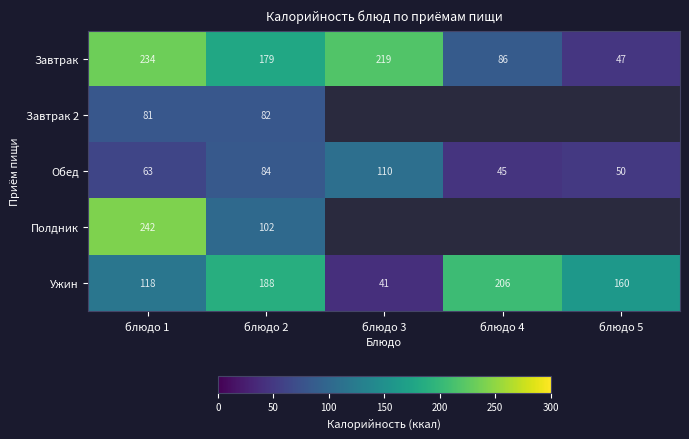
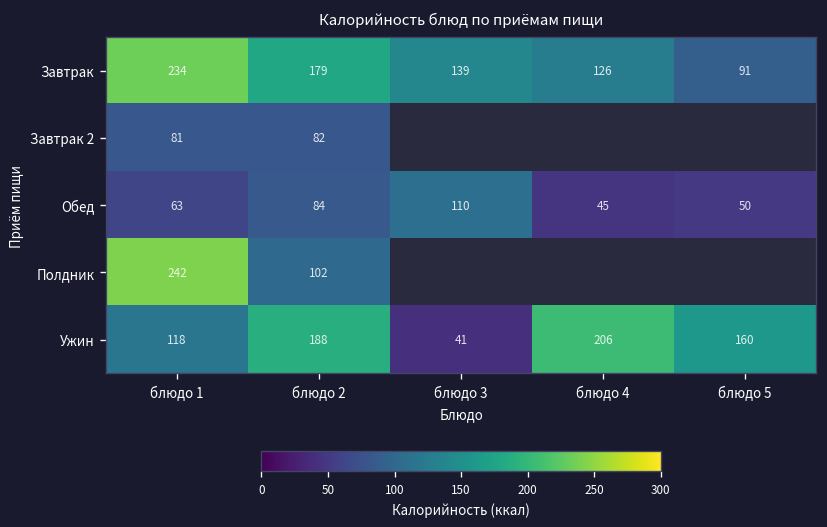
Завтрак, блюдо 3: 219 -> 139
Завтрак, блюдо 4: 86 -> 126
Завтрак, блюдо 5: 47 -> 91
